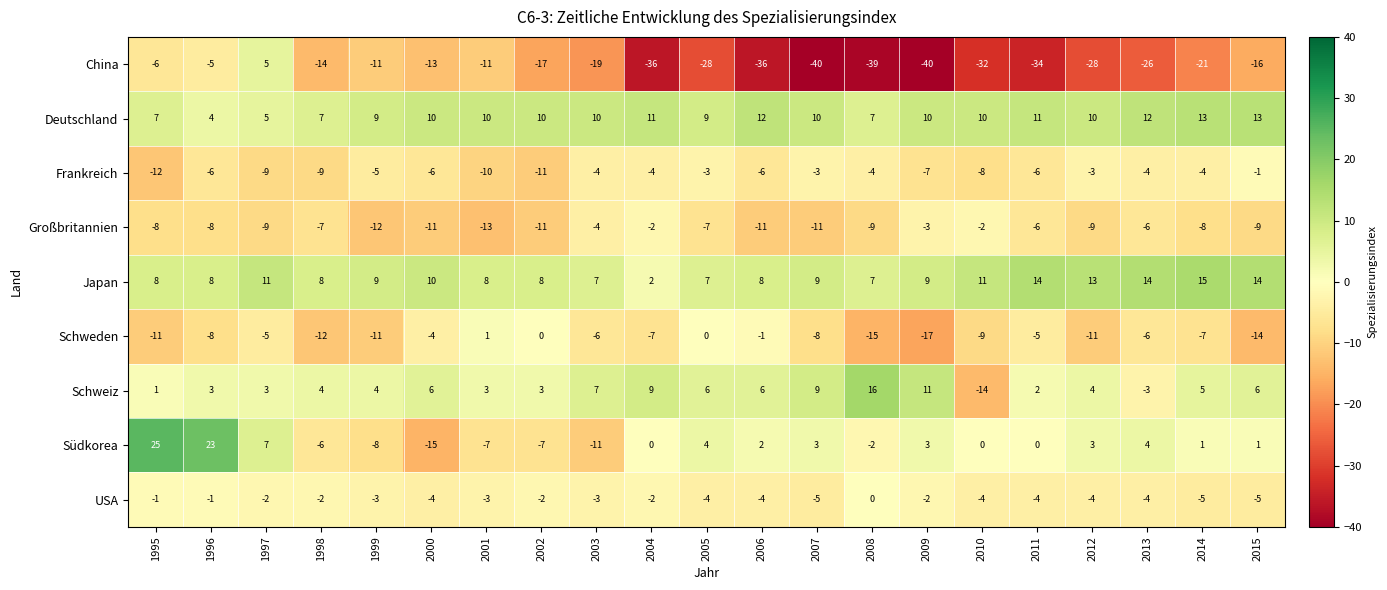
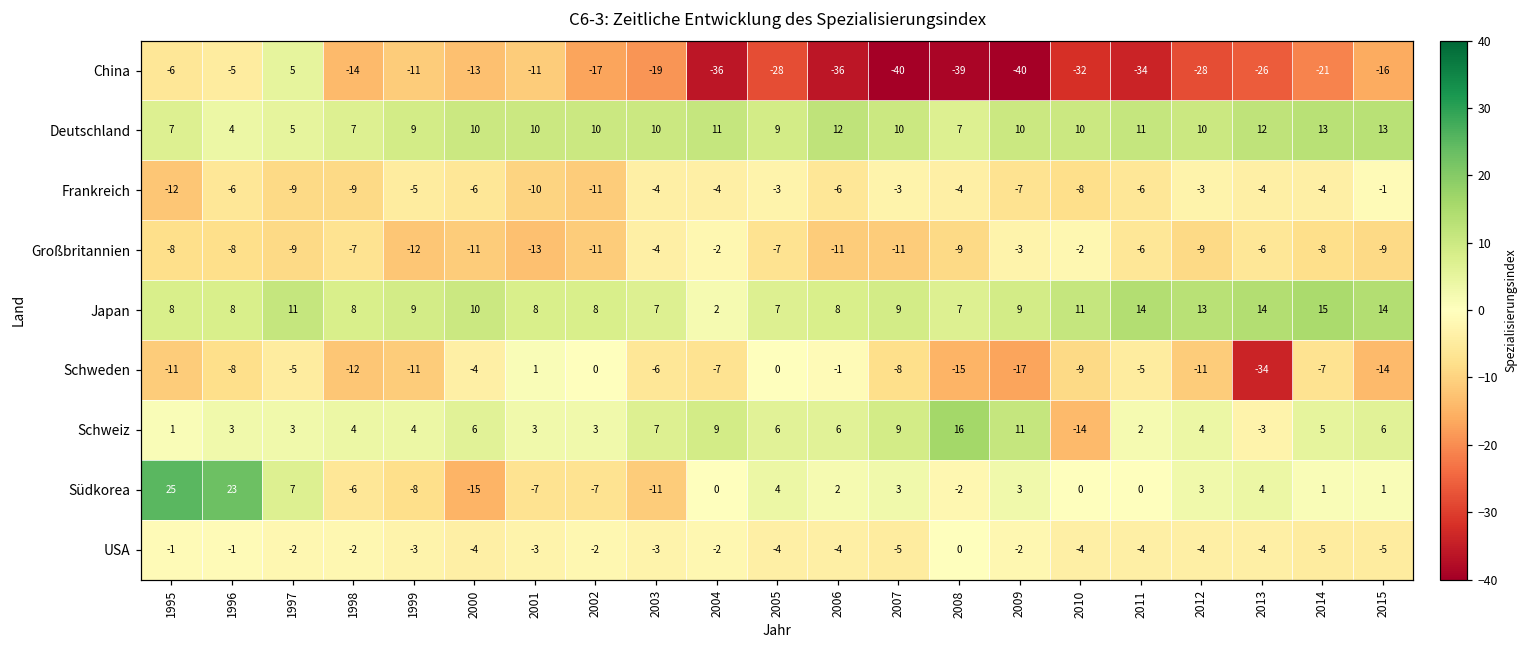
Schweden, 2013: -6 -> -34
